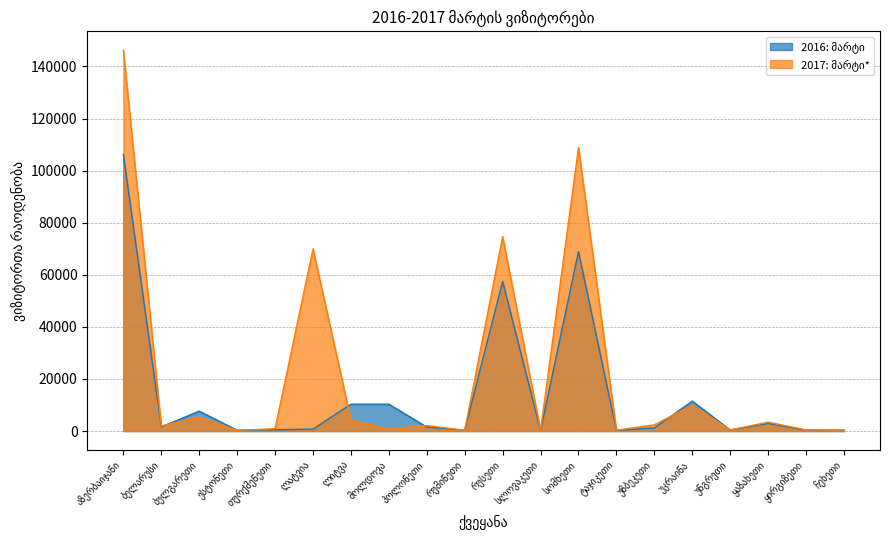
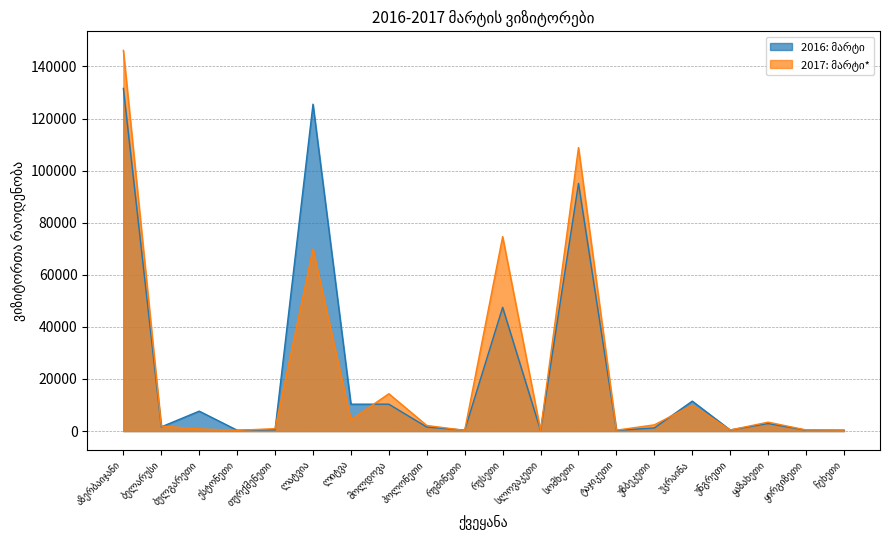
2016: მარტი, აზერბაიჯანი: 106000 -> 132000
2017: მარტი*, ბულგარეთი: 5000 -> 1000
2016: მარტი, ლატვია: 1000 -> 126000
2017: მარტი*, მოლდოვა: 1000 -> 14000
2016: მარტი, რუსეთი: 57000 -> 48000
2016: მარტი, სომხეთი: 69000 -> 95000
